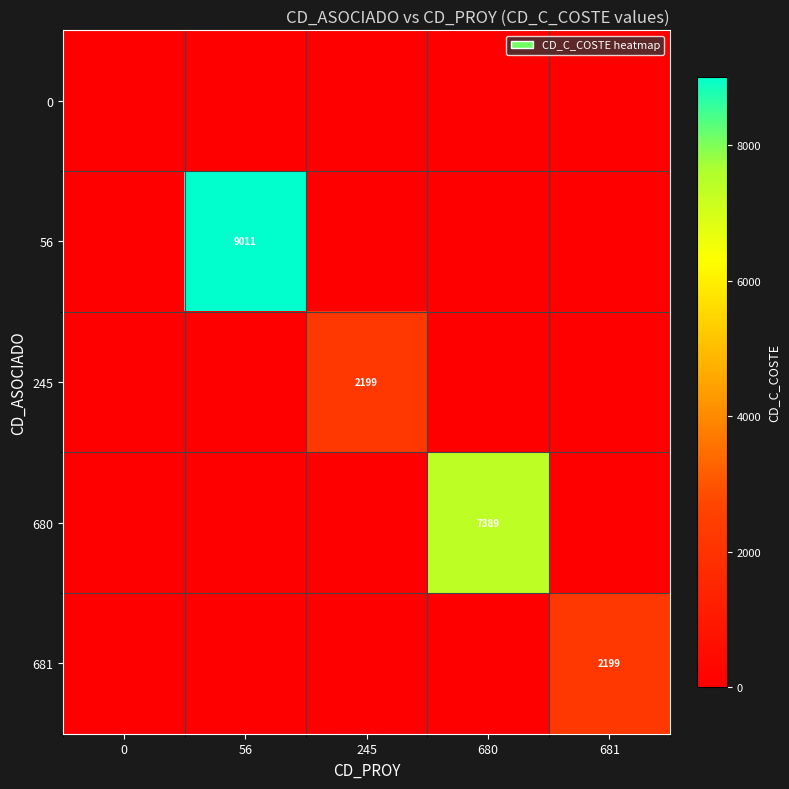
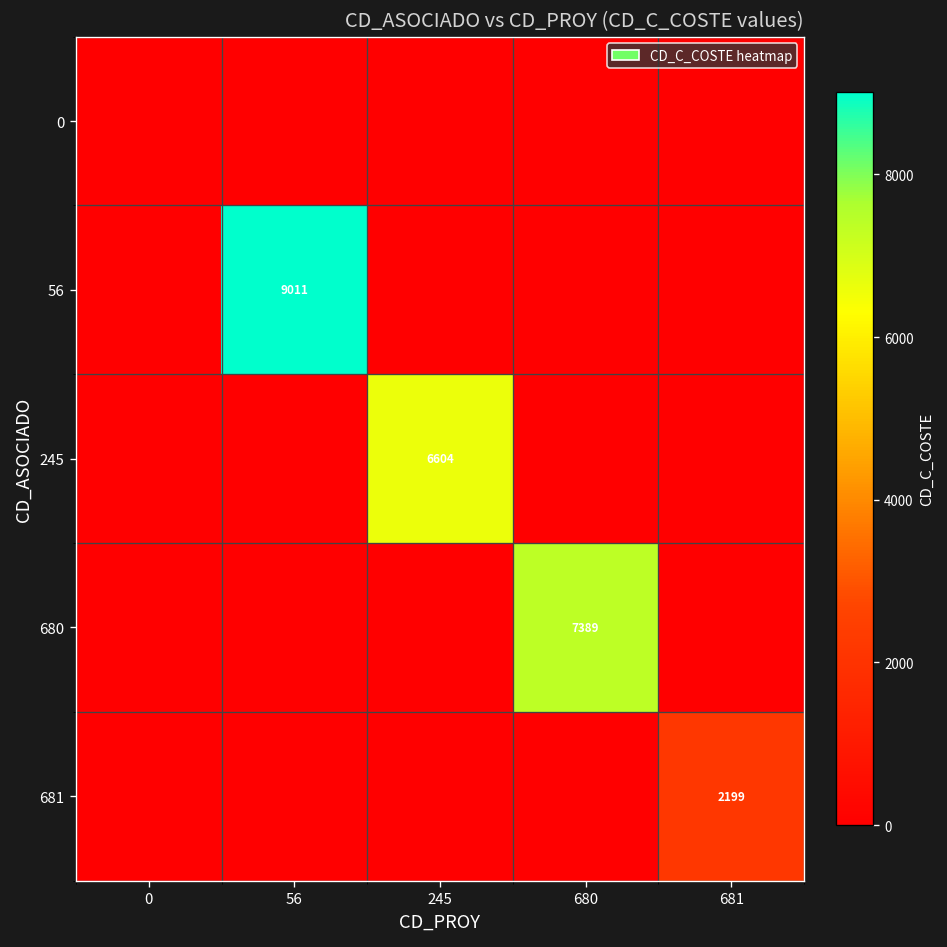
245, 245: 2199 -> 6604
